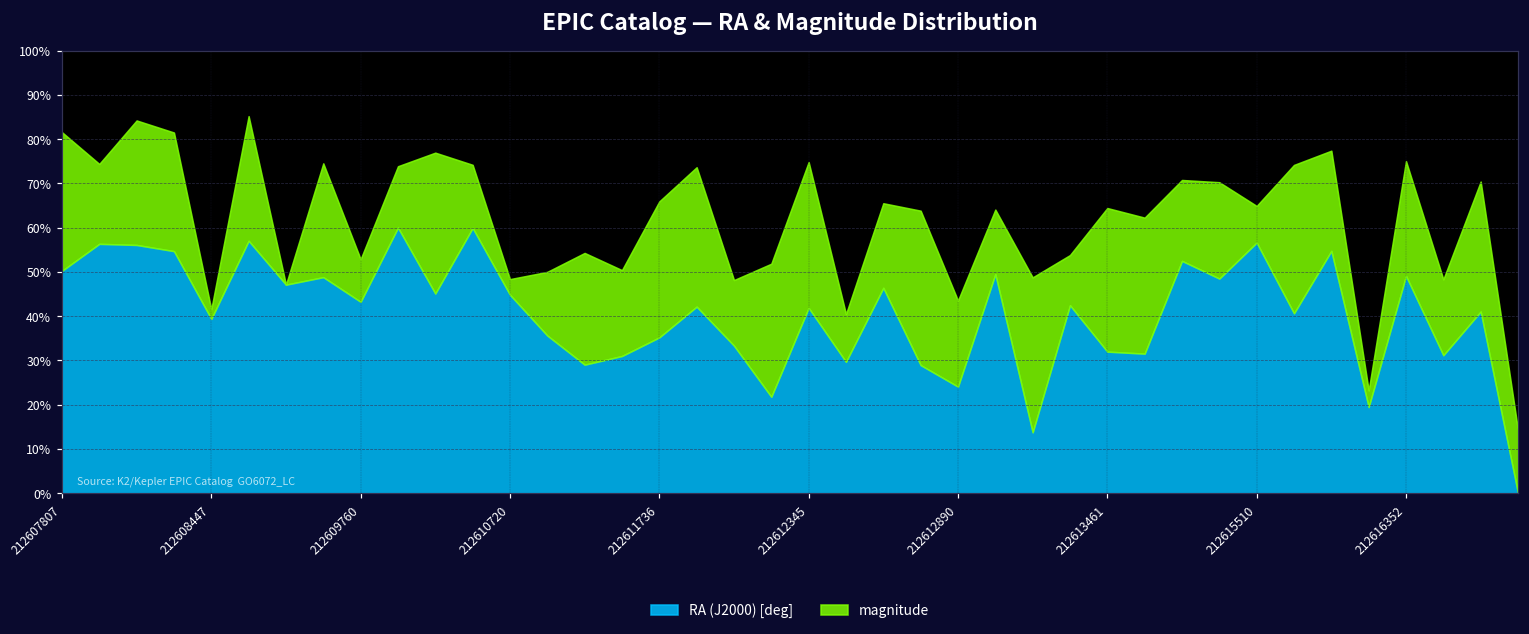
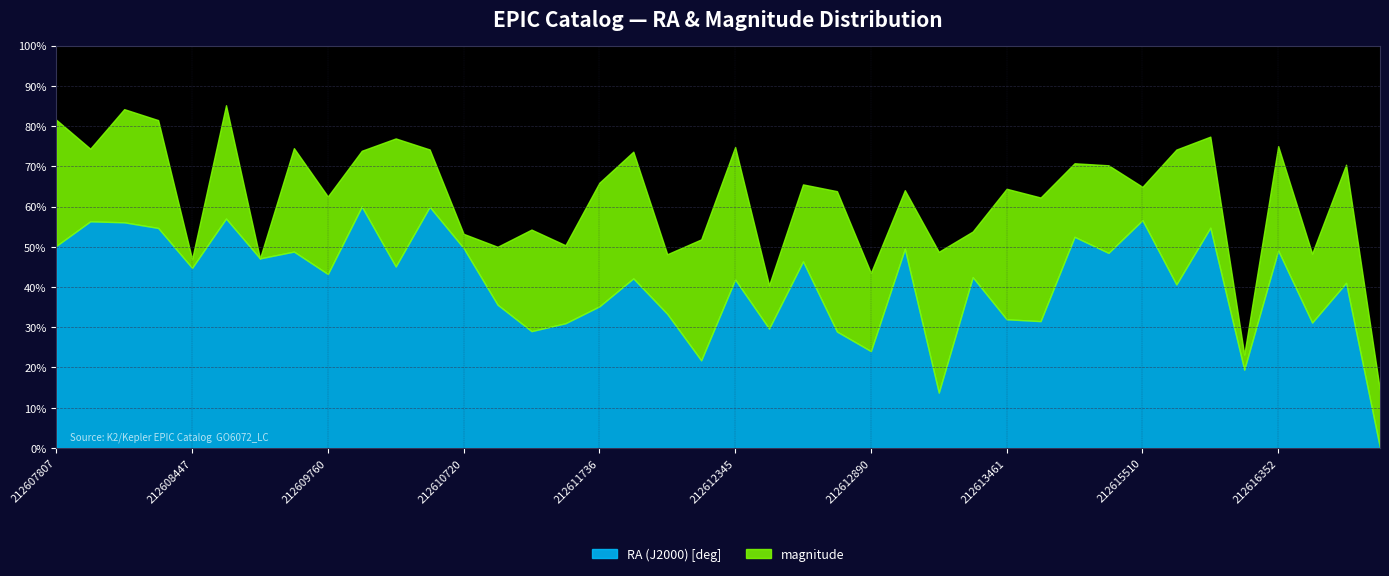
RA (J2000) [deg], 212608447: 39% -> 45%
magnitude, 212609760: 10% -> 19%
RA (J2000) [deg], 212610720: 45% -> 50%
